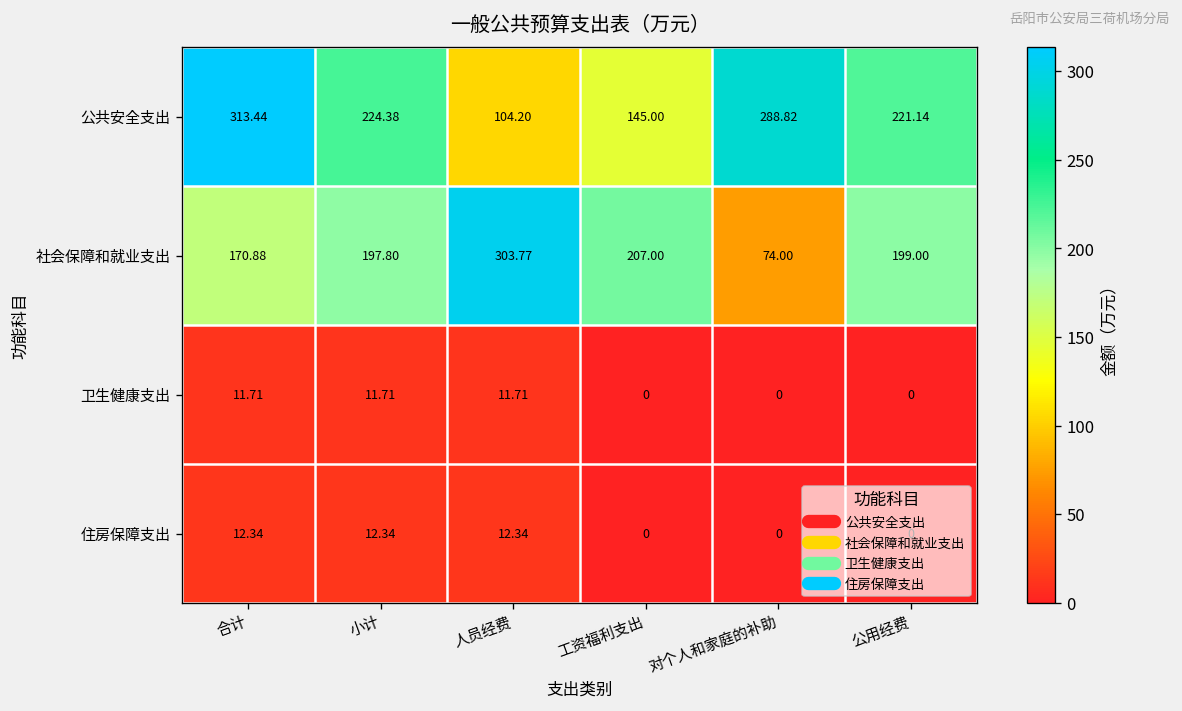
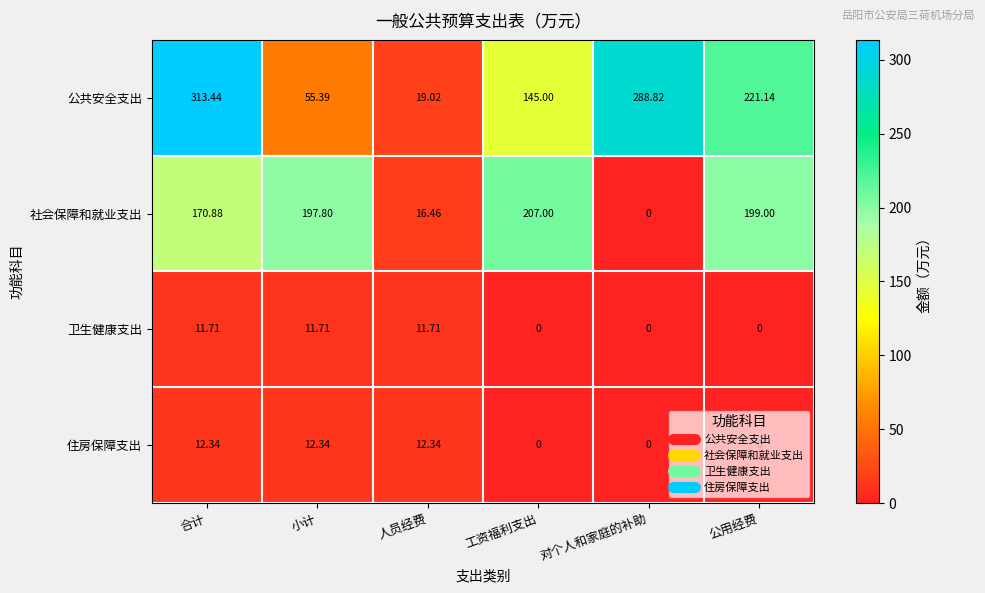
公共安全支出, 小计: 224.38 -> 55.39
公共安全支出, 人员经费: 104.20 -> 19.02
社会保障和就业支出, 人员经费: 303.77 -> 16.46
社会保障和就业支出, 对个人和家庭的补助: 74.00 -> 0
